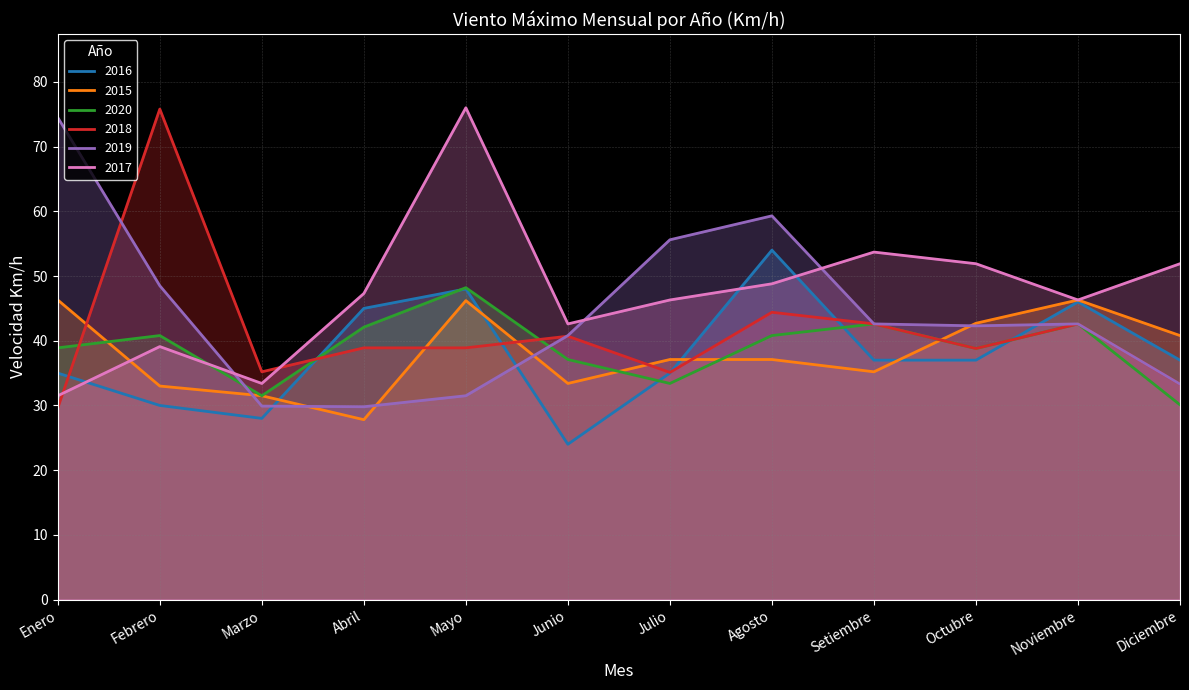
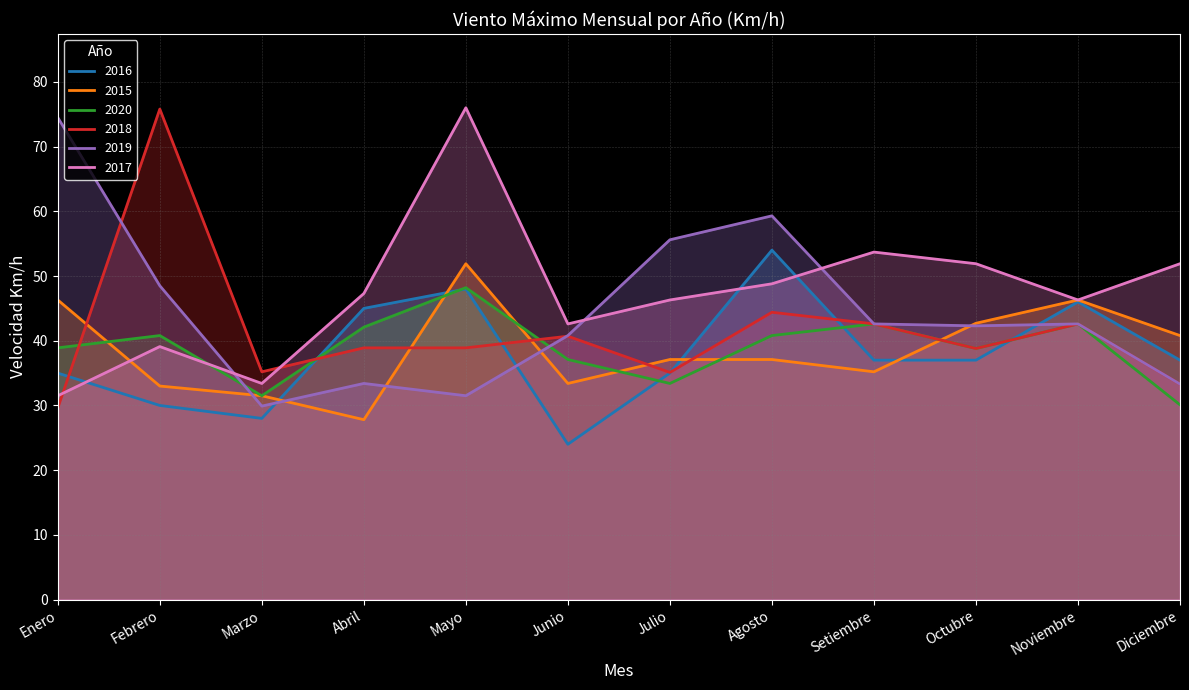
2019, Abril: 30 -> 33
2015, Mayo: 46 -> 52
